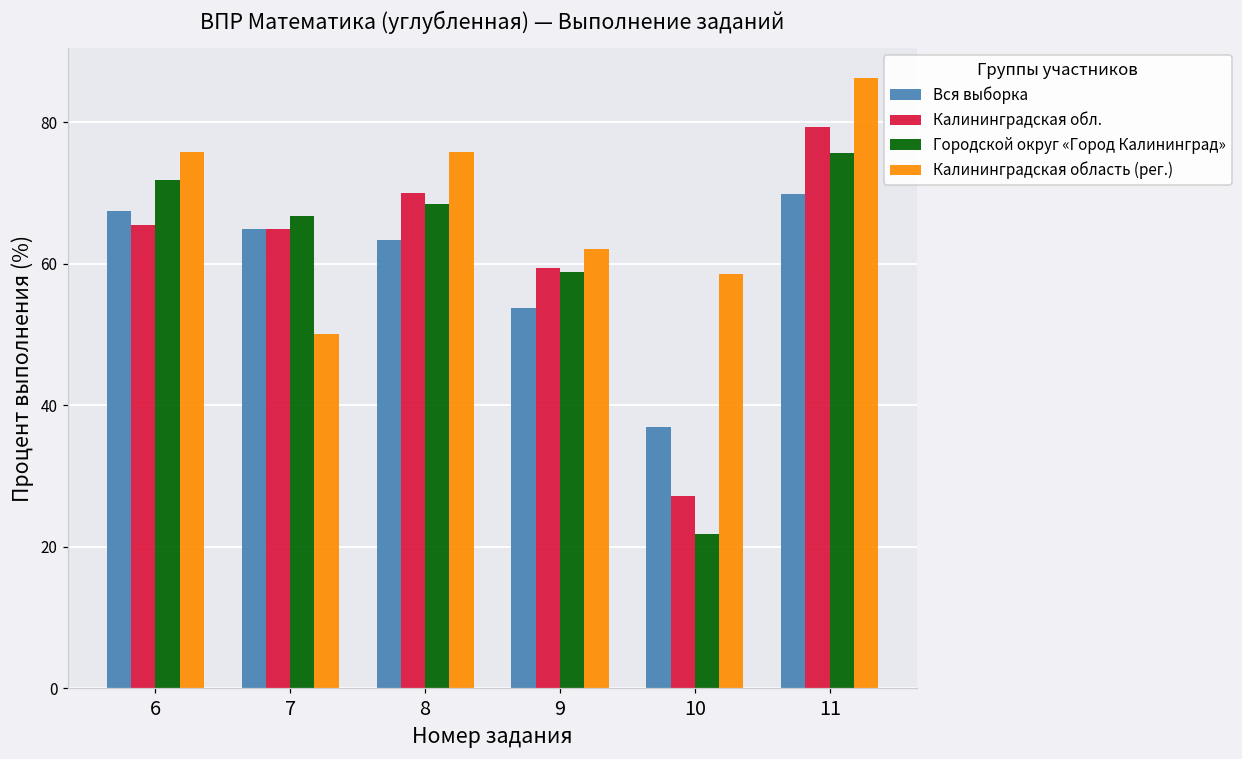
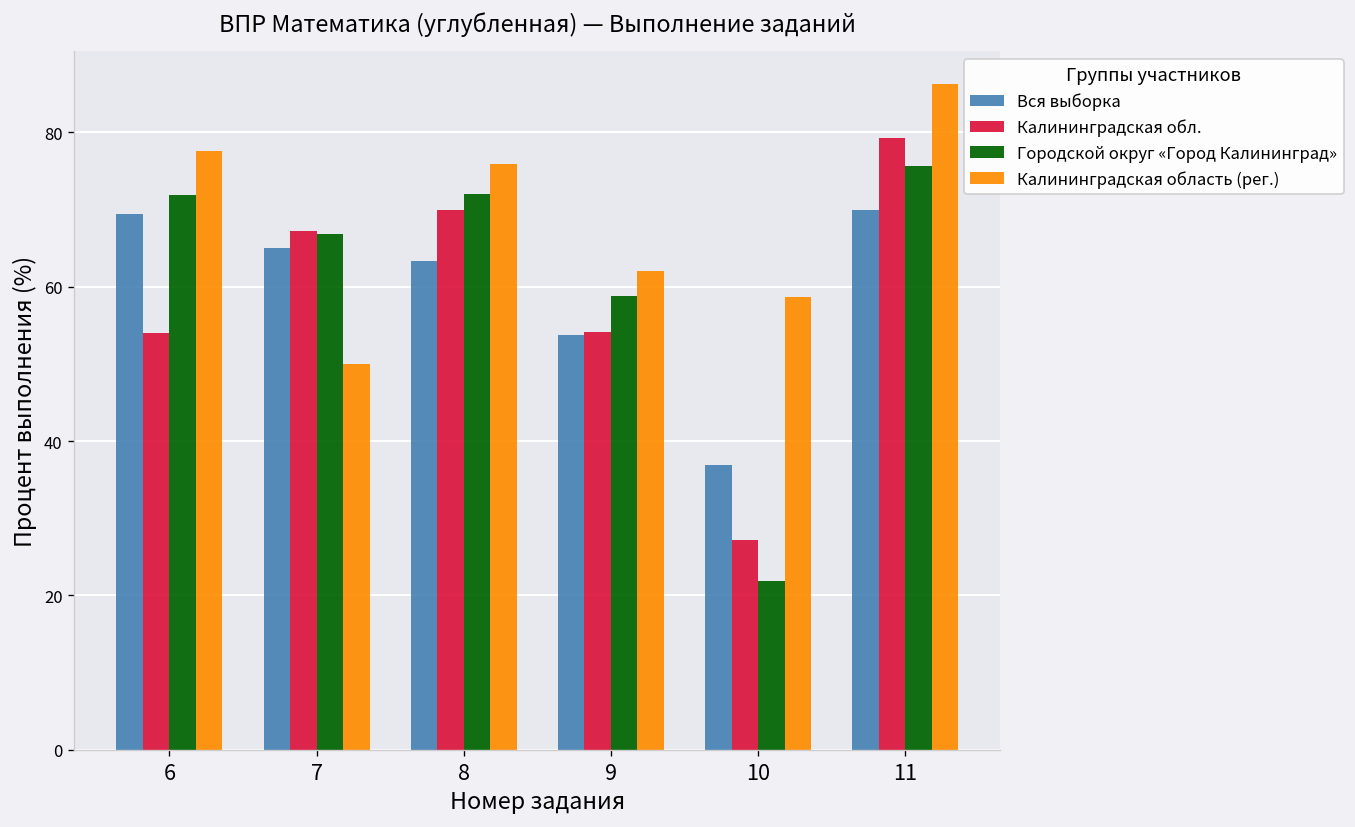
Вся выборка, 6: 67 -> 69
Калининградская обл., 6: 66 -> 54
Калининградская область (рег.), 6: 76 -> 78
Калининградская обл., 7: 65 -> 67
Городской округ «Город Калининград», 8: 68 -> 72
Калининградская обл., 9: 59 -> 54
